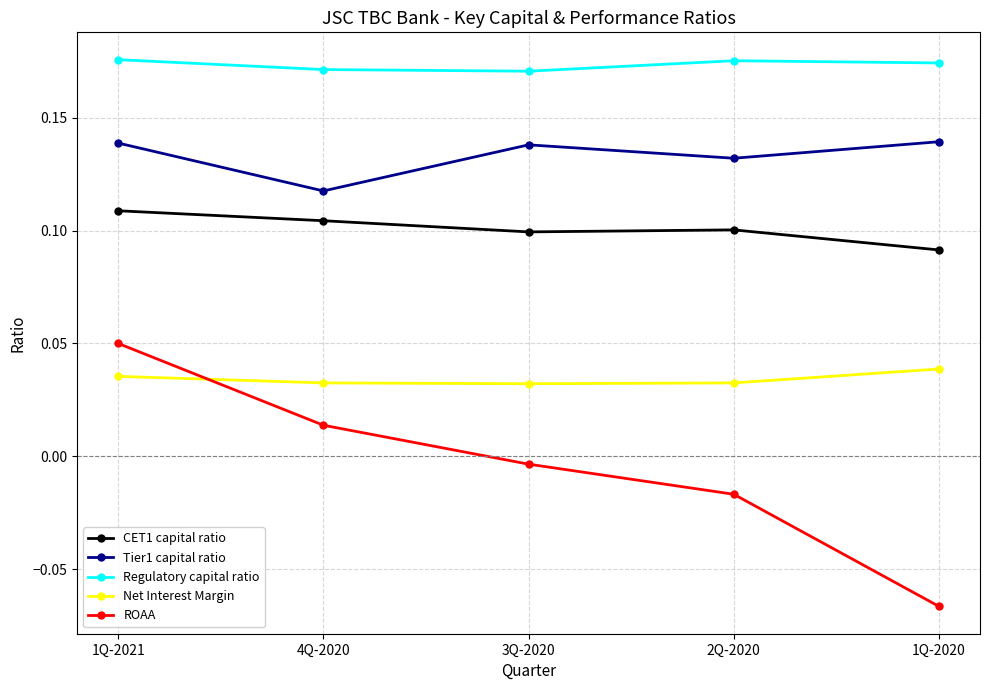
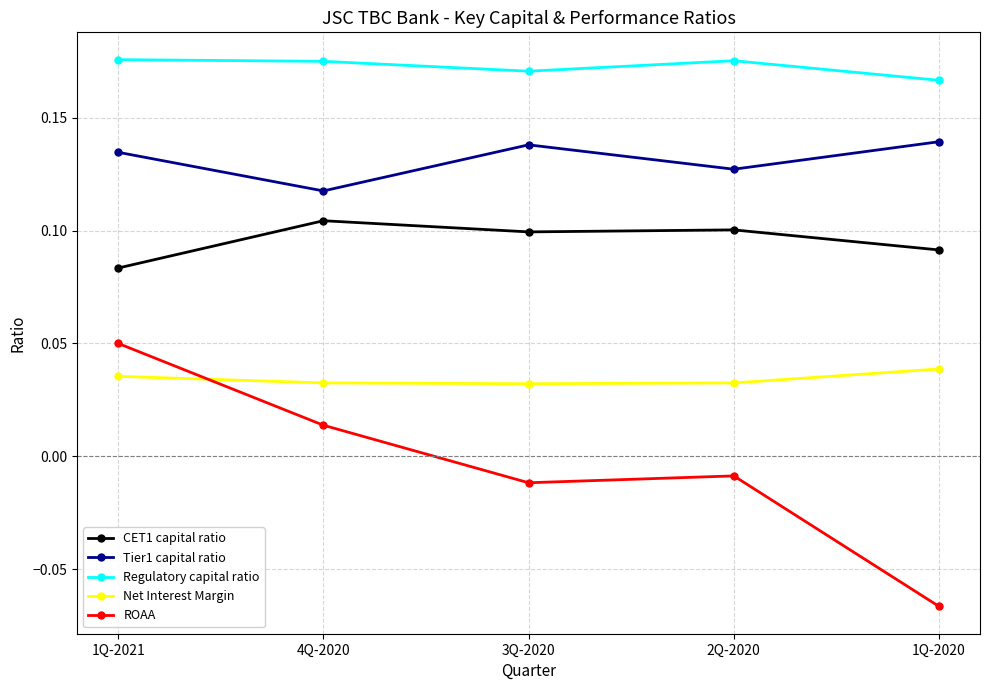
CET1 capital ratio, 1Q-2021: 0.109 -> 0.083
Tier1 capital ratio, 1Q-2021: 0.139 -> 0.135
Regulatory capital ratio, 4Q-2020: 0.171 -> 0.175
ROAA, 3Q-2020: -0.004 -> -0.012
Tier1 capital ratio, 2Q-2020: 0.132 -> 0.127
ROAA, 2Q-2020: -0.017 -> -0.009
Regulatory capital ratio, 1Q-2020: 0.174 -> 0.167
